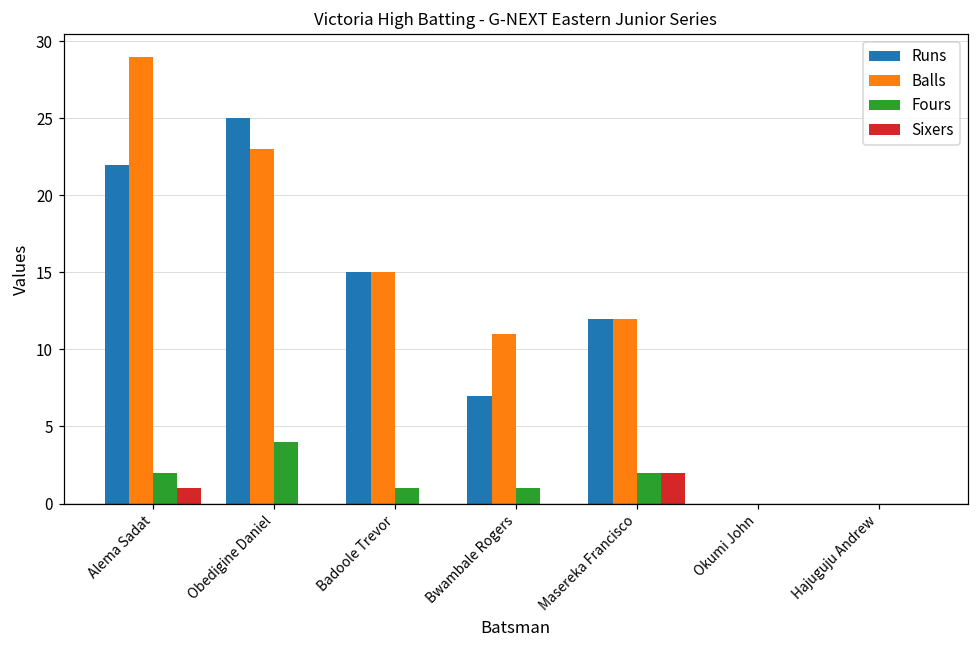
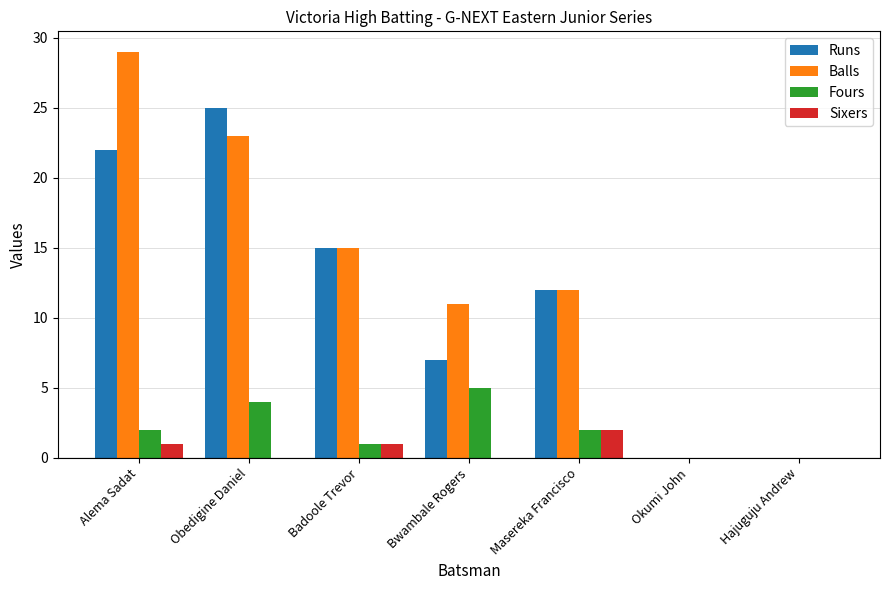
Sixers, Badoole Trevor: 0 -> 1
Fours, Bwambale Rogers: 1 -> 5
